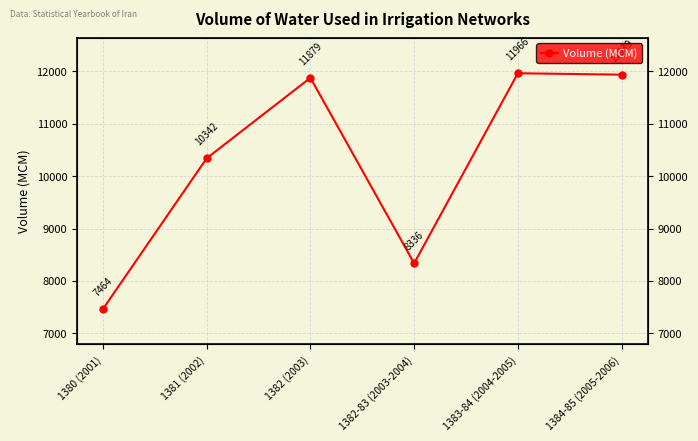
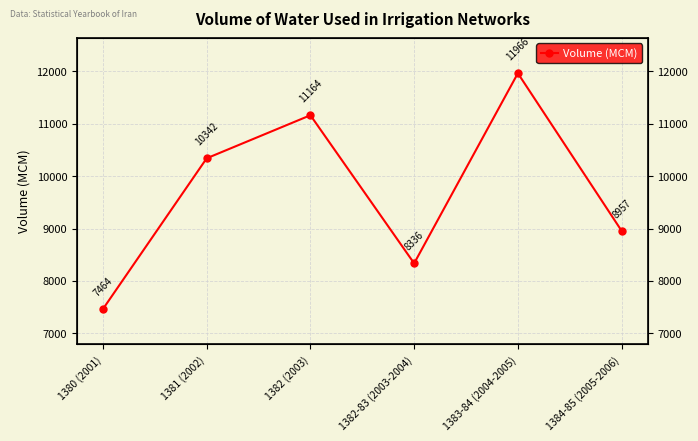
1382 (2003): 11879 -> 11164
1384-85 (2005-2006): 11939 -> 8957
